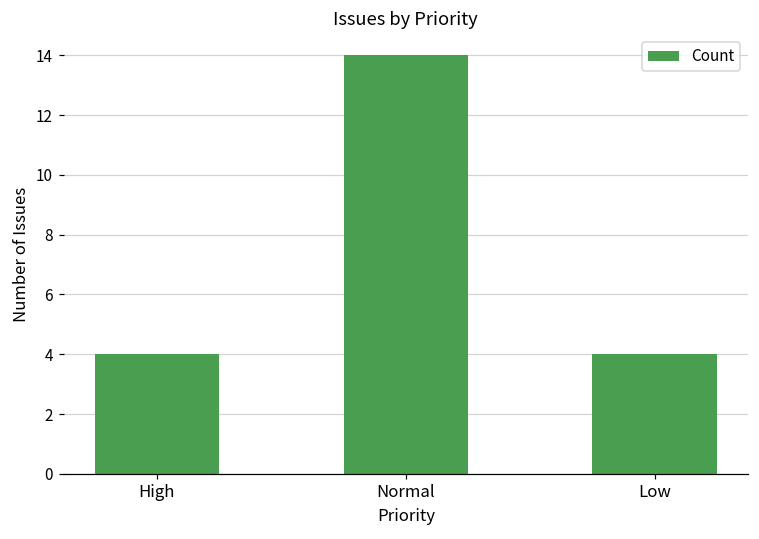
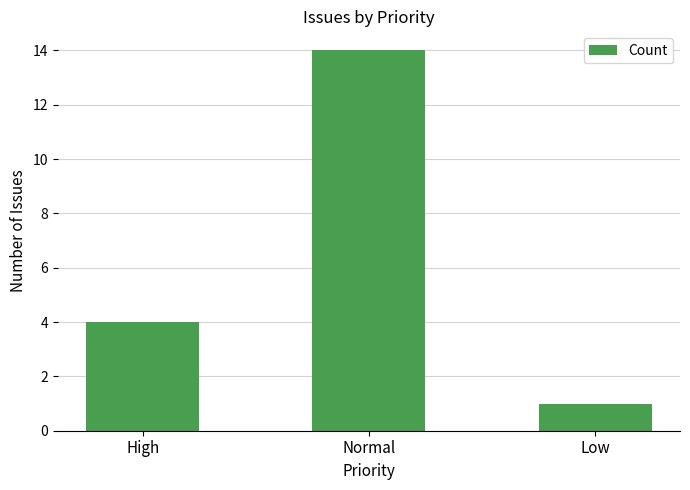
Low: 4 -> 1
